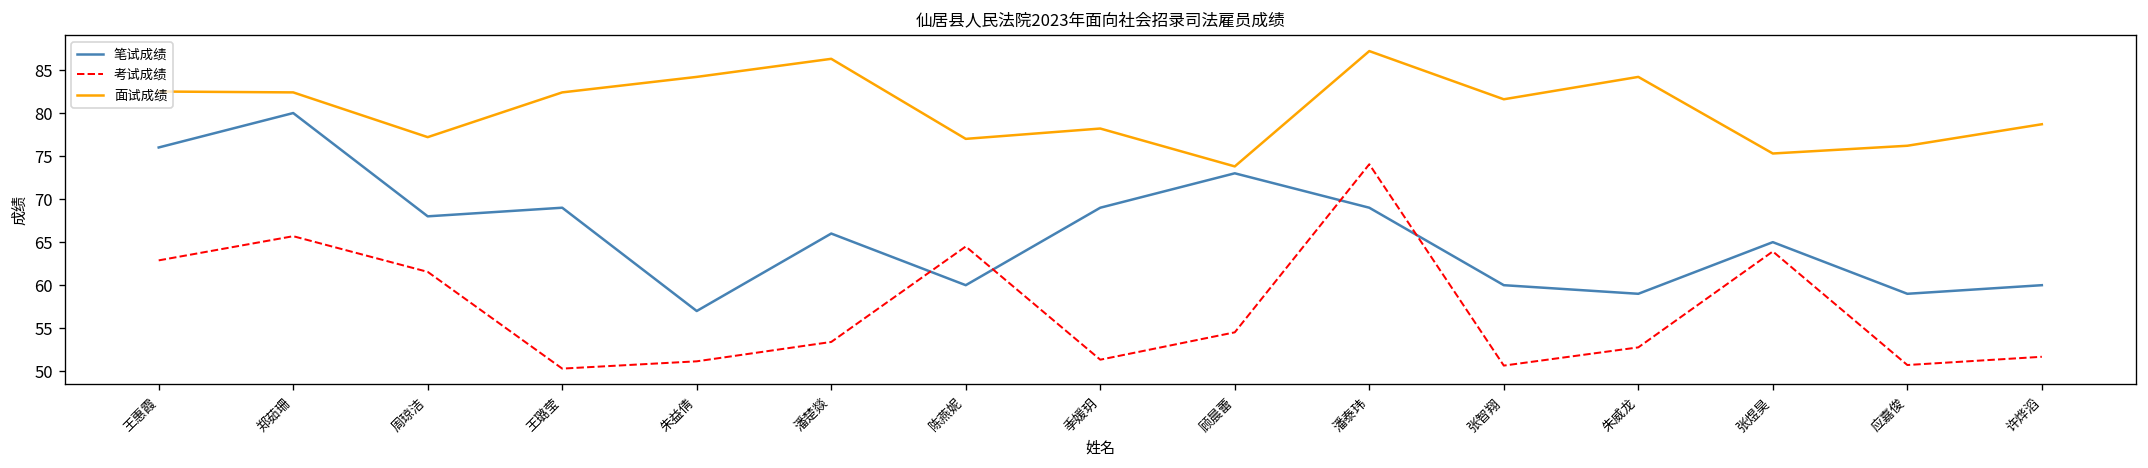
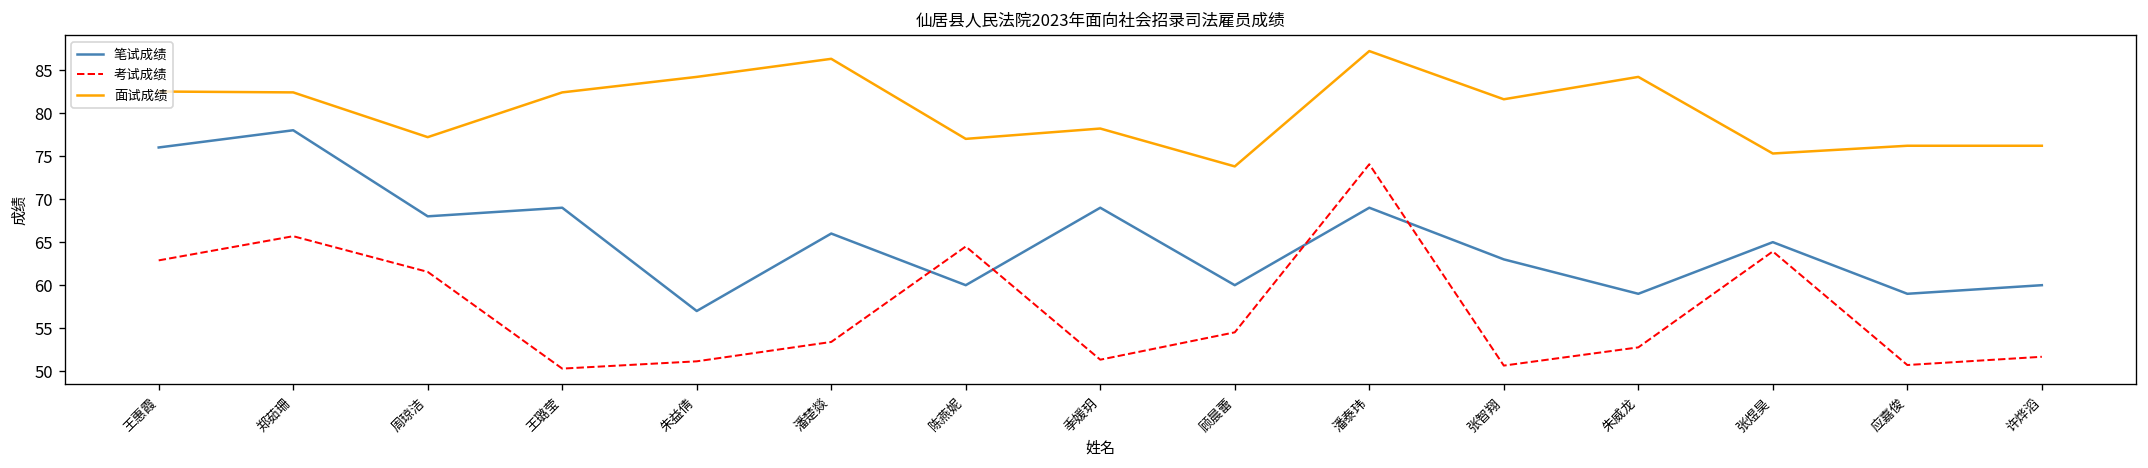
笔试成绩, 郑茹珊: 80 -> 78
笔试成绩, 顾晨蕾: 73 -> 60
笔试成绩, 张智翔: 60 -> 63
面试成绩, 许烨滔: 79 -> 76
